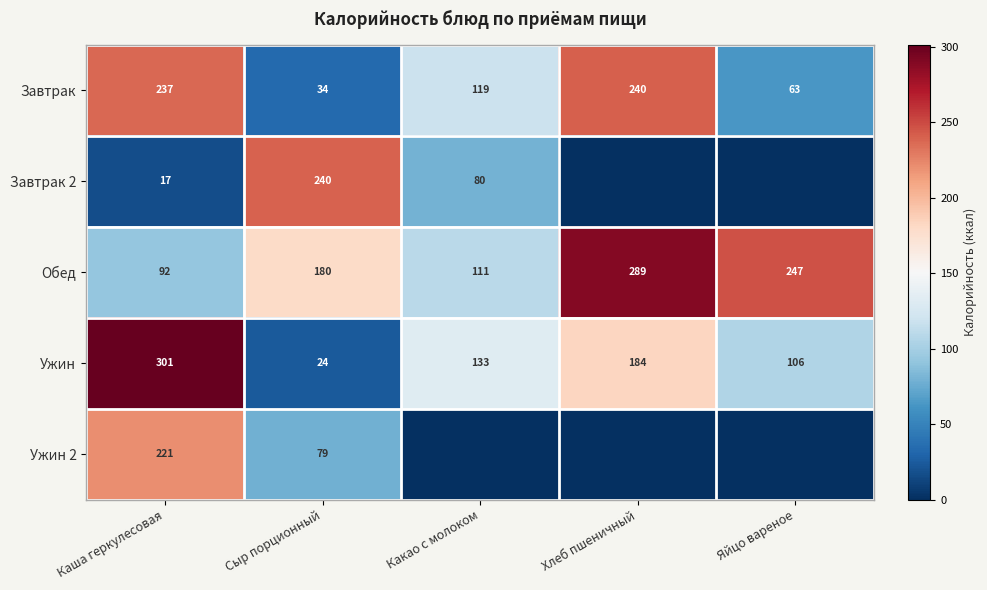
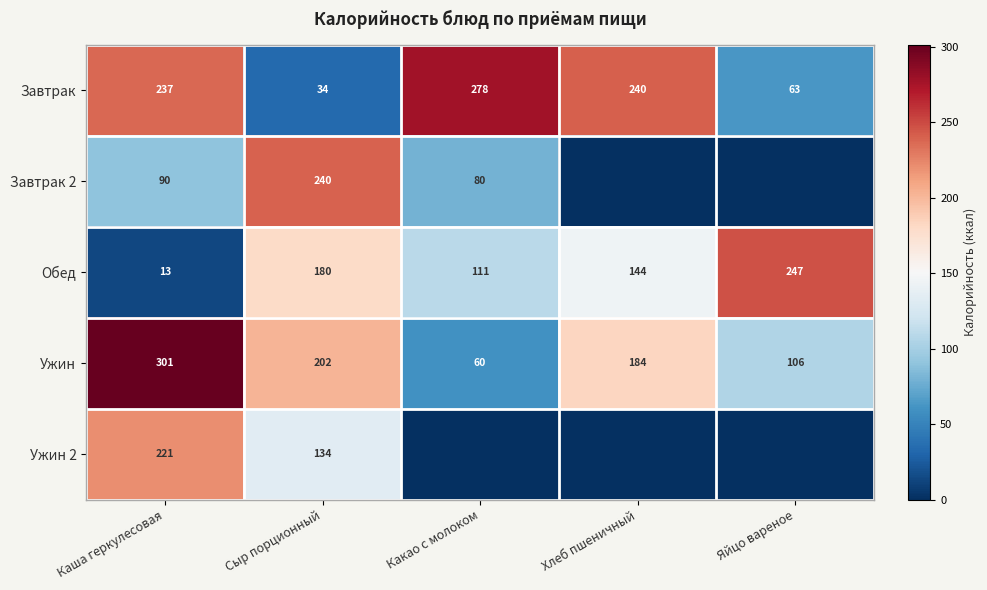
Завтрак, Какао с молоком: 119 -> 278
Завтрак 2, Каша геркулесовая: 17 -> 90
Обед, Каша геркулесовая: 92 -> 13
Обед, Хлеб пшеничный: 289 -> 144
Ужин, Сыр порционный: 24 -> 202
Ужин, Какао с молоком: 133 -> 60
Ужин 2, Сыр порционный: 79 -> 134
